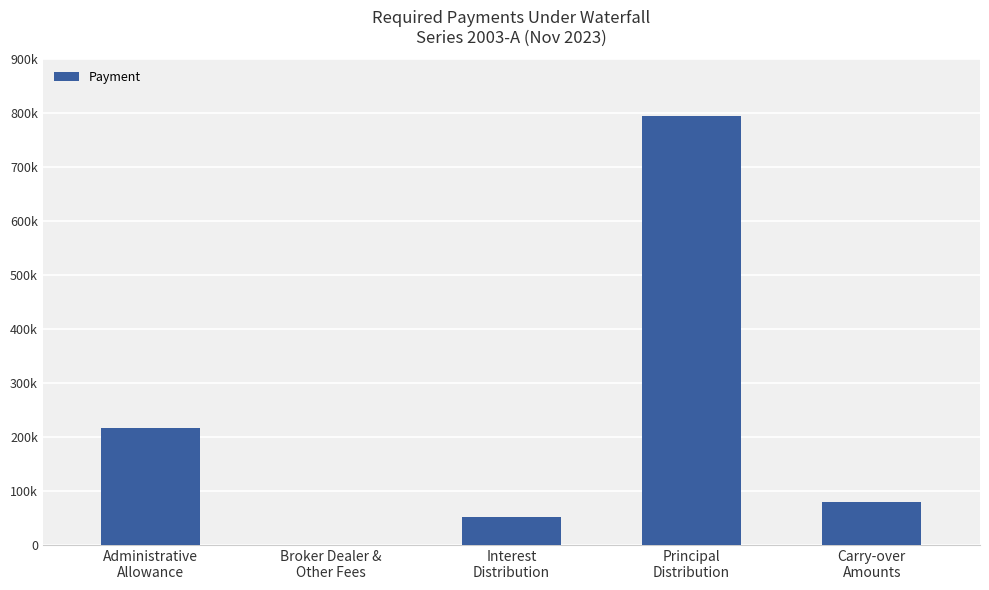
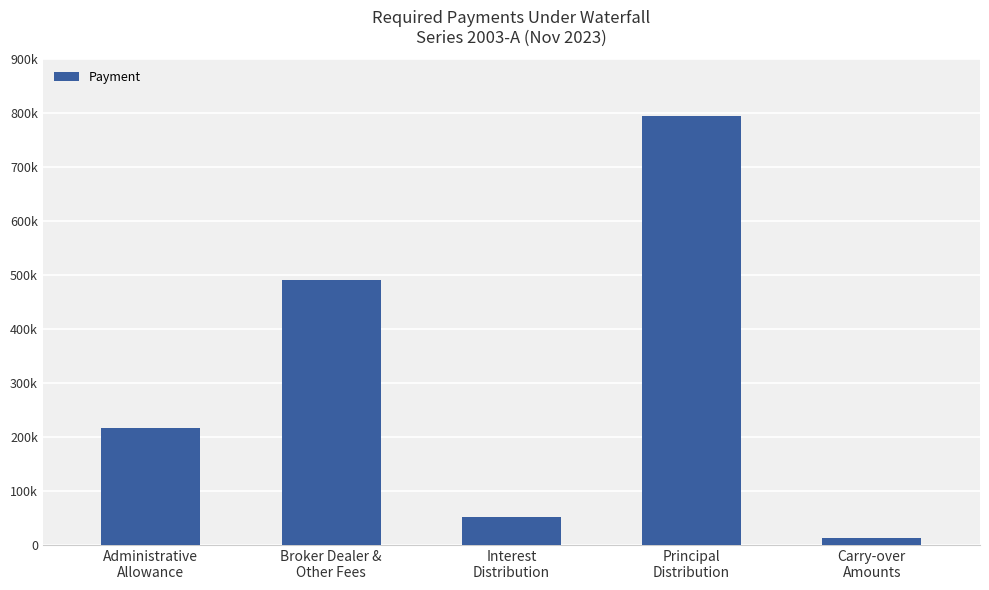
Broker Dealer & Other Fees: 0 -> 490000
Carry-over Amounts: 80000 -> 10000
